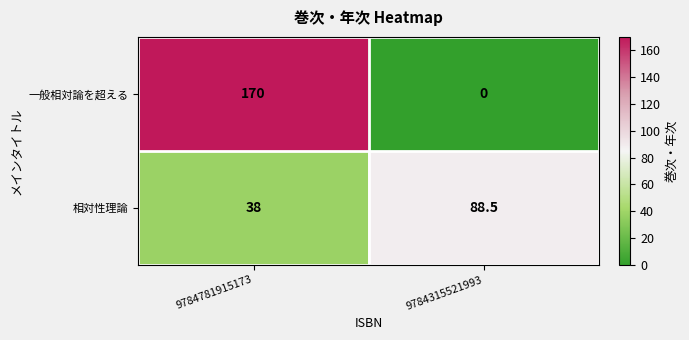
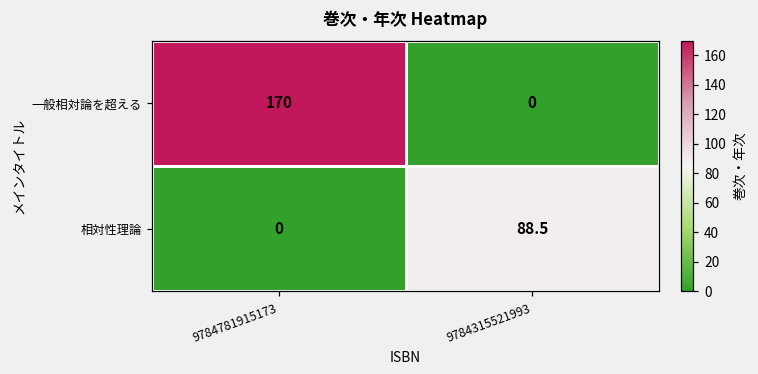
相対性理論, 9784781915173: 38 -> 0
